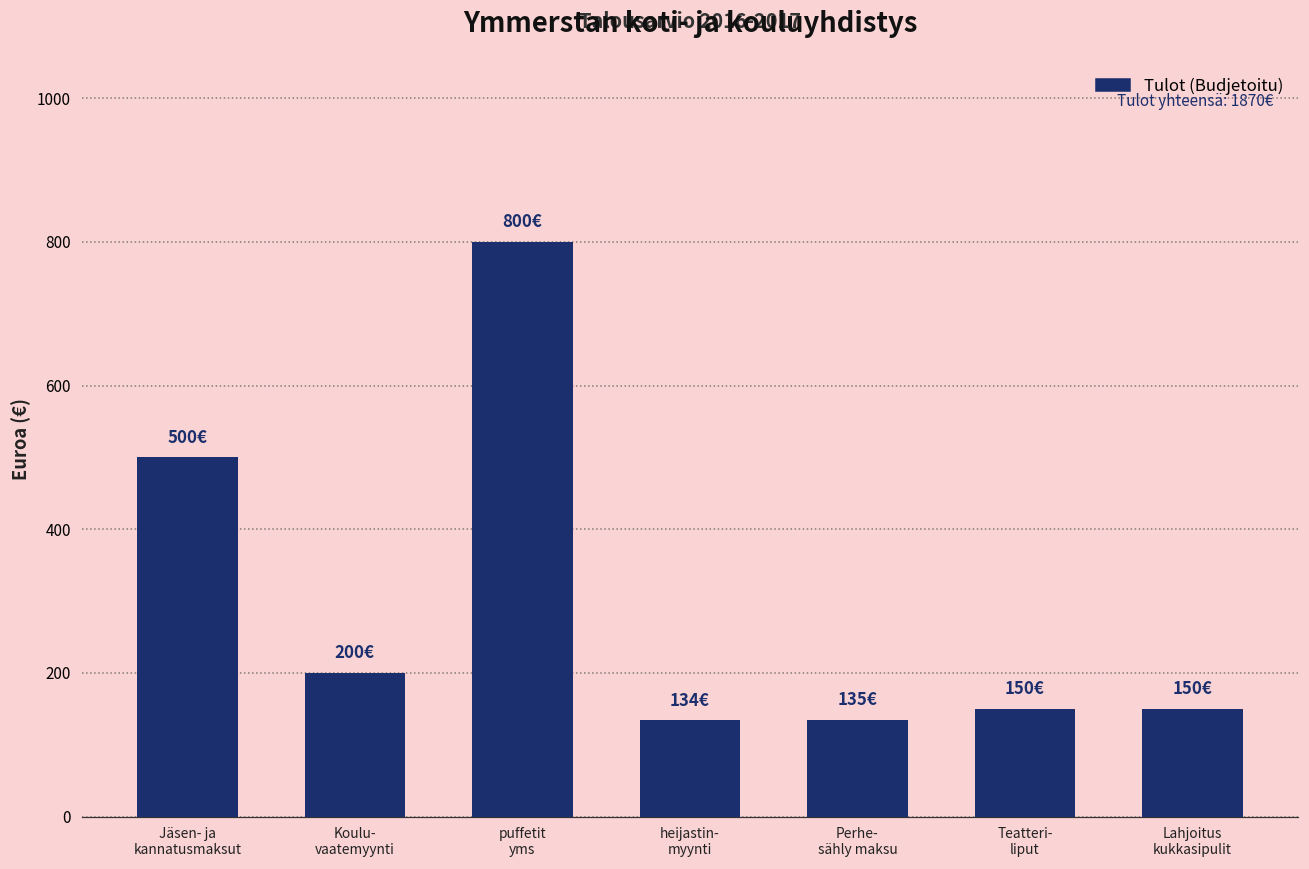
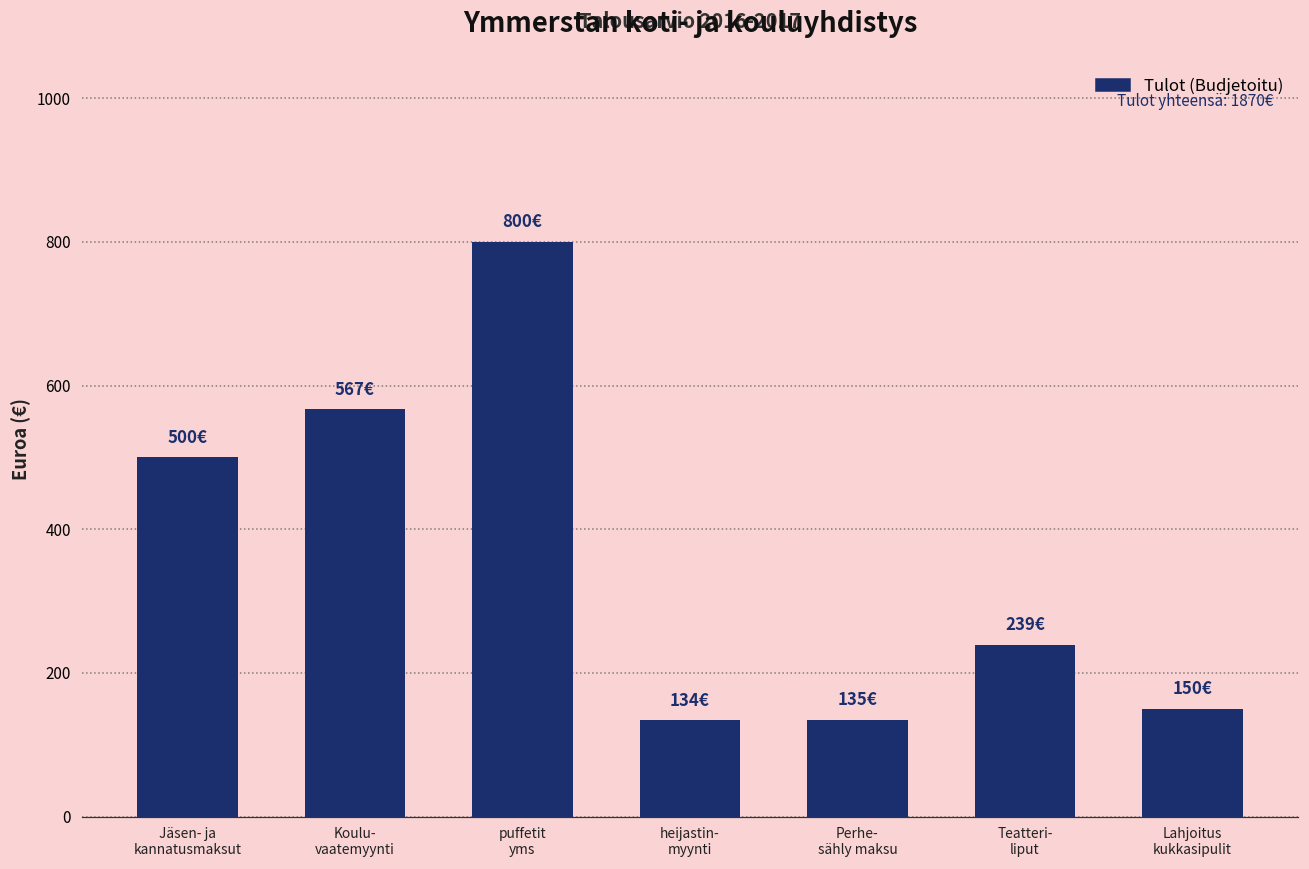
Koulu- vaatemyynti: 200€ -> 567€
Teatteri- liput: 150€ -> 239€
